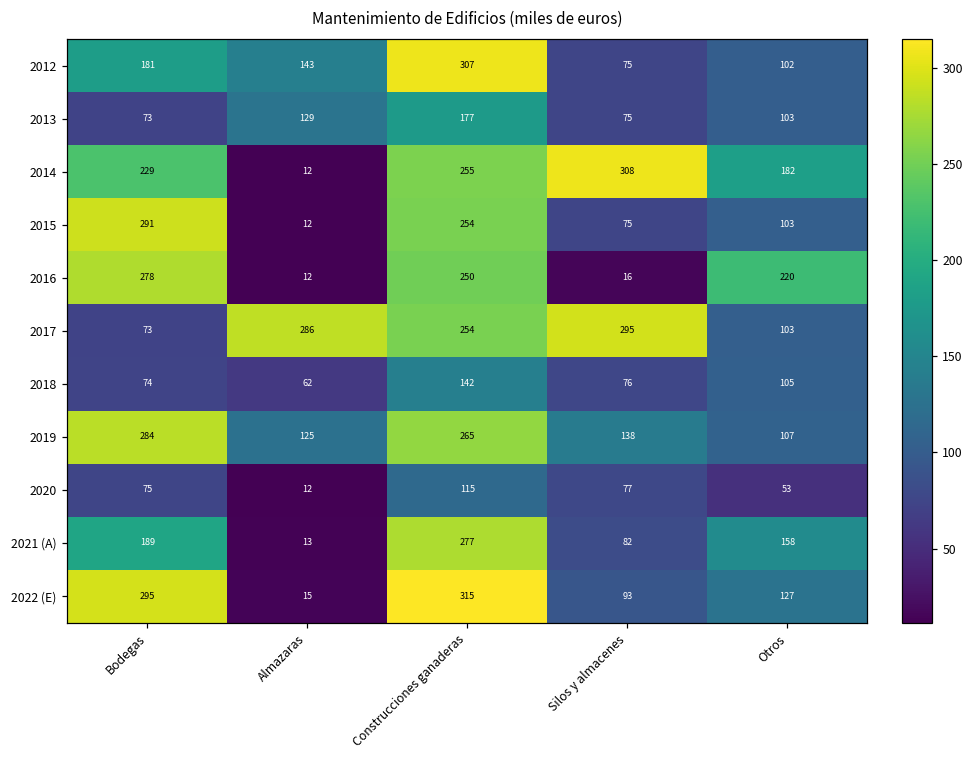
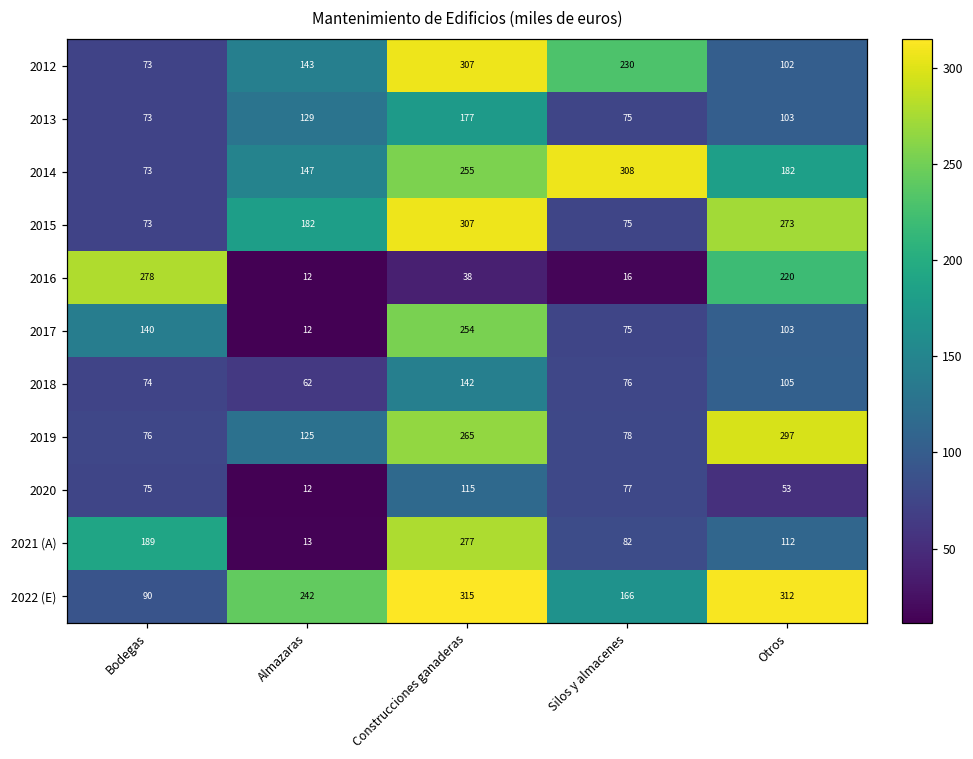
2012, Bodegas: 181 -> 73
2012, Silos y almacenes: 75 -> 230
2014, Bodegas: 229 -> 73
2014, Almazaras: 12 -> 147
2015, Bodegas: 291 -> 73
2015, Almazaras: 12 -> 182
2015, Construcciones ganaderas: 254 -> 307
2015, Otros: 103 -> 273
2016, Construcciones ganaderas: 250 -> 38
2017, Bodegas: 73 -> 140
2017, Almazaras: 286 -> 12
2017, Silos y almacenes: 295 -> 75
2019, Bodegas: 284 -> 76
2019, Silos y almacenes: 138 -> 78
2019, Otros: 107 -> 297
2021 (A), Otros: 158 -> 112
2022 (E), Bodegas: 295 -> 90
2022 (E), Almazaras: 15 -> 242
2022 (E), Silos y almacenes: 93 -> 166
2022 (E), Otros: 127 -> 312
